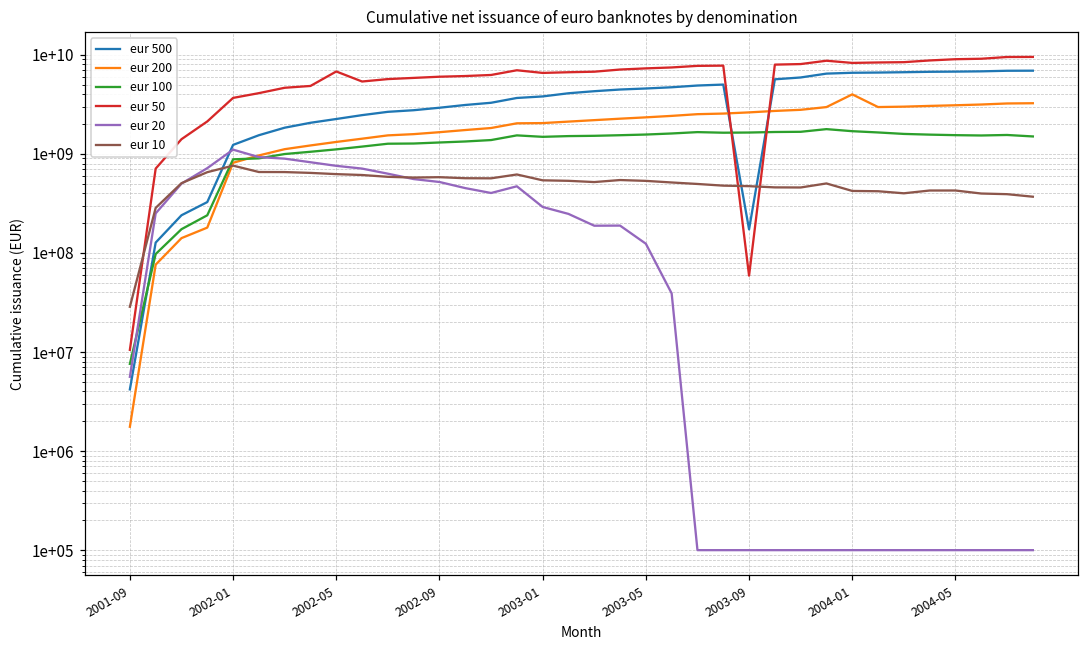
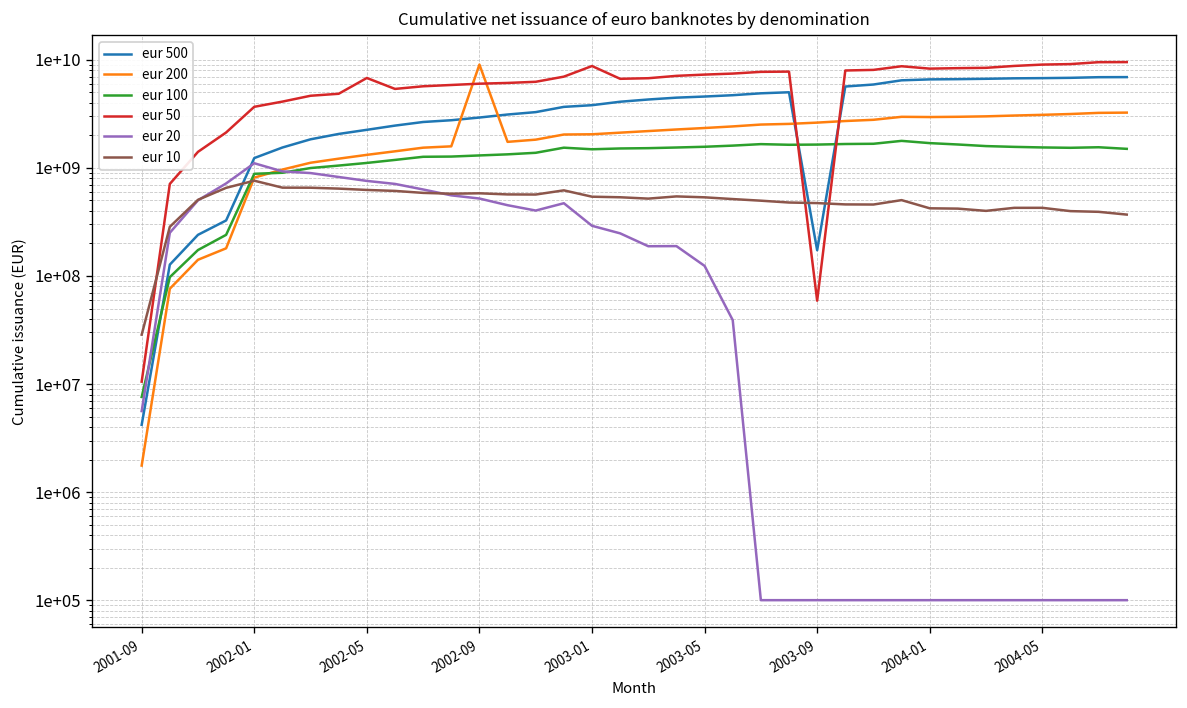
eur 200, 2002-09: 1700000000 -> 9000000000
eur 50, 2003-01: 7000000000 -> 9000000000
eur 200, 2004-01: 4000000000 -> 3000000000
